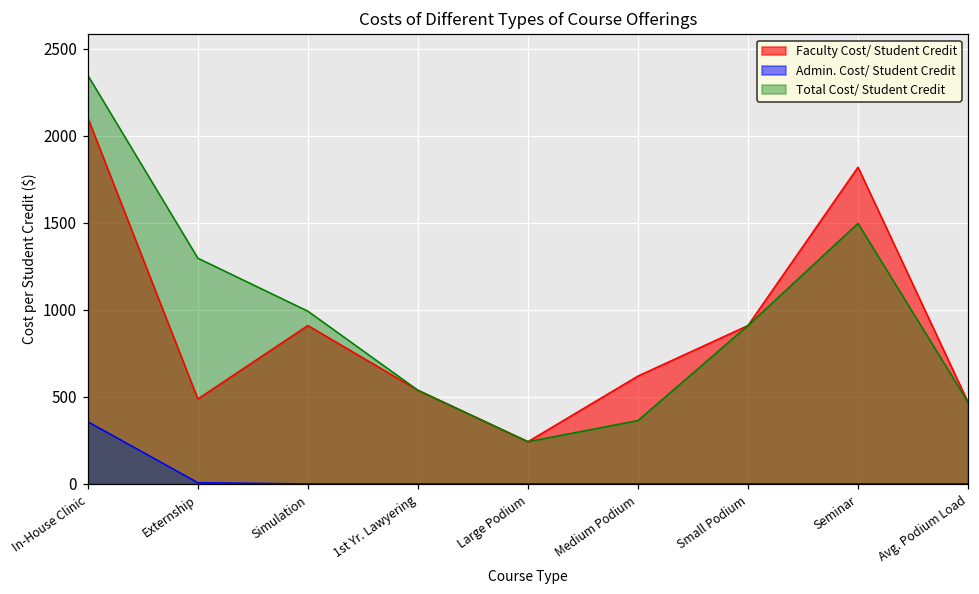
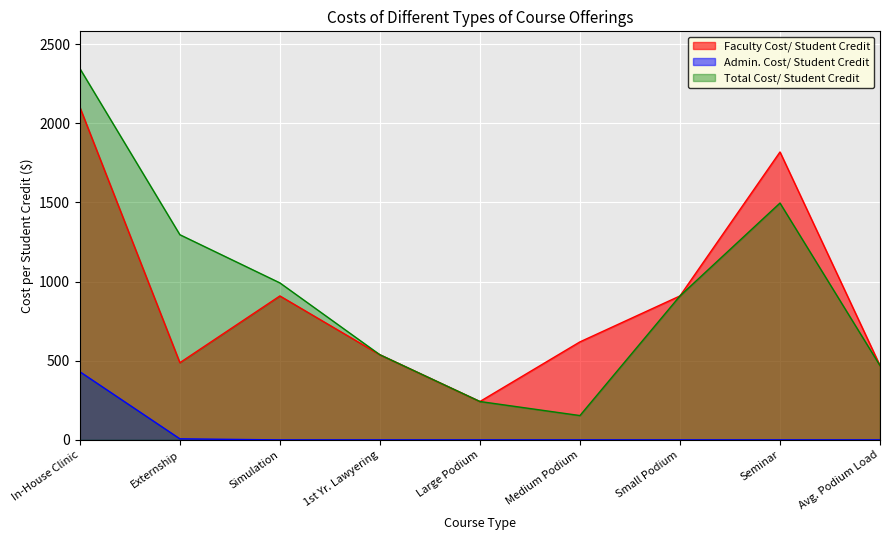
Admin. Cost/ Student Credit, In-House Clinic: 360 -> 430
Total Cost/ Student Credit, Medium Podium: 360 -> 150
